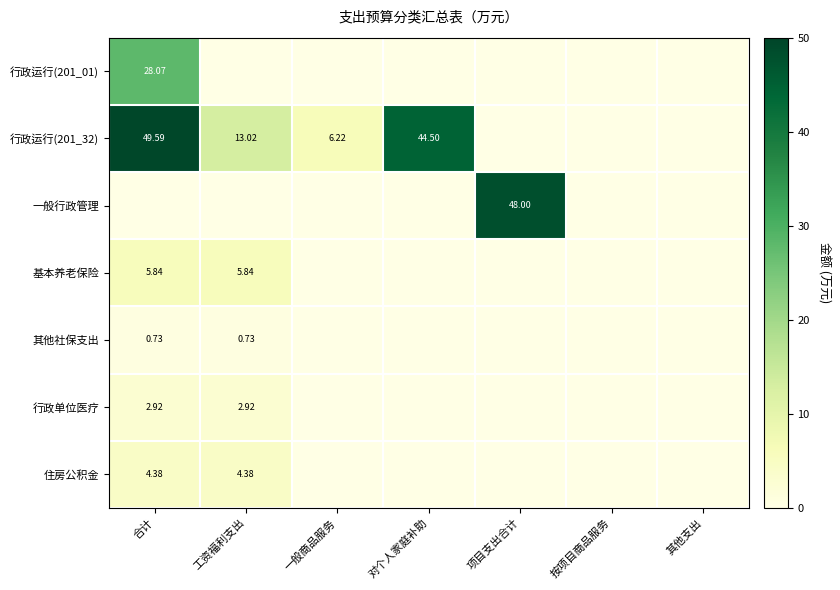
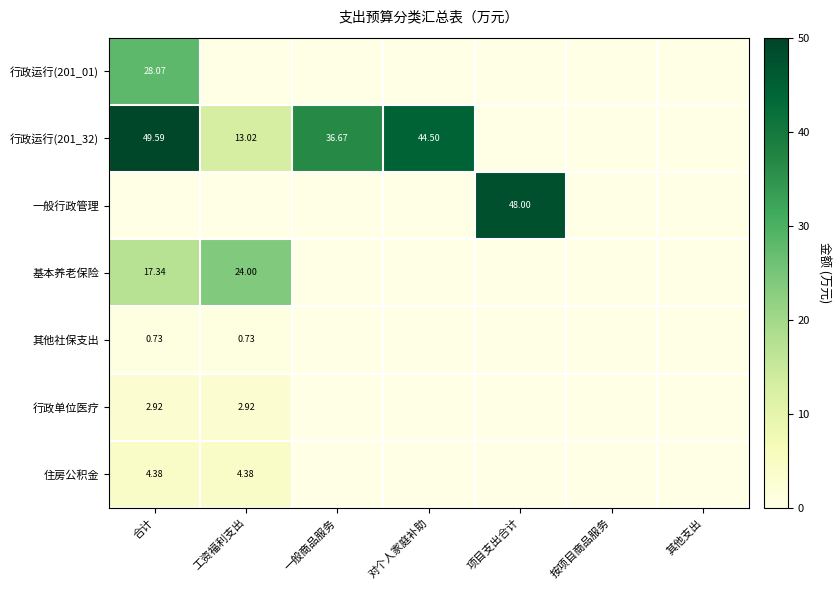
行政运行(201_32), 一般商品服务: 6.22 -> 36.67
基本养老保险, 合计: 5.84 -> 17.34
基本养老保险, 工资福利支出: 5.84 -> 24.00
